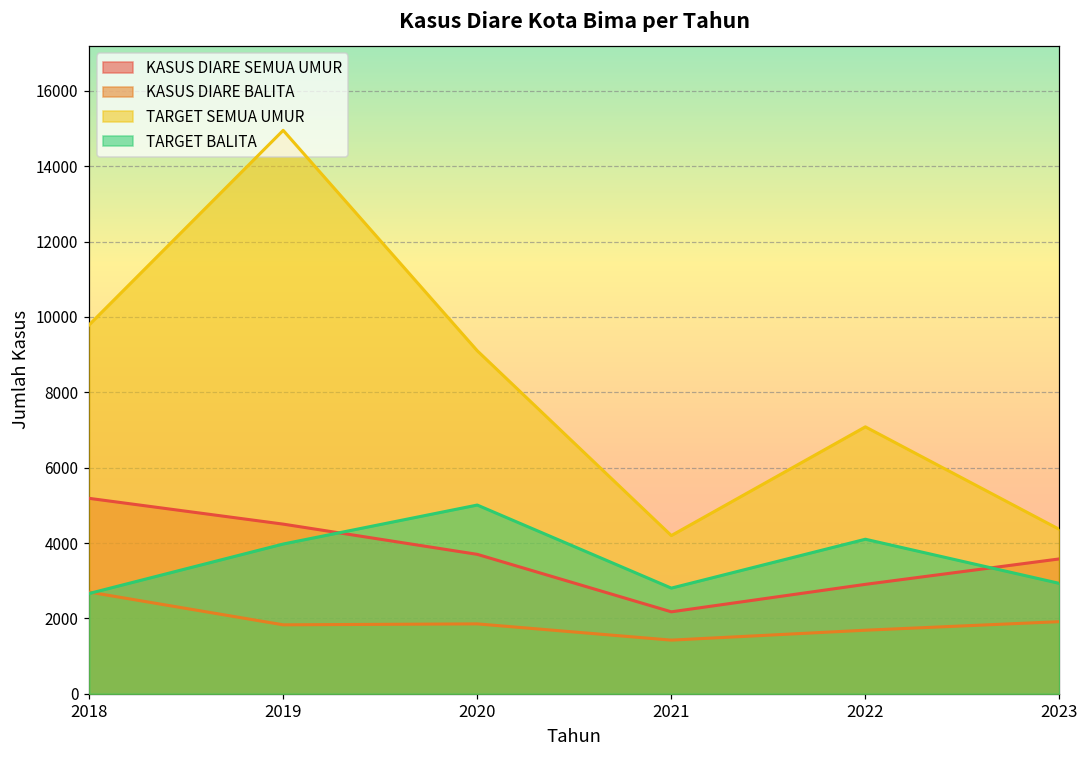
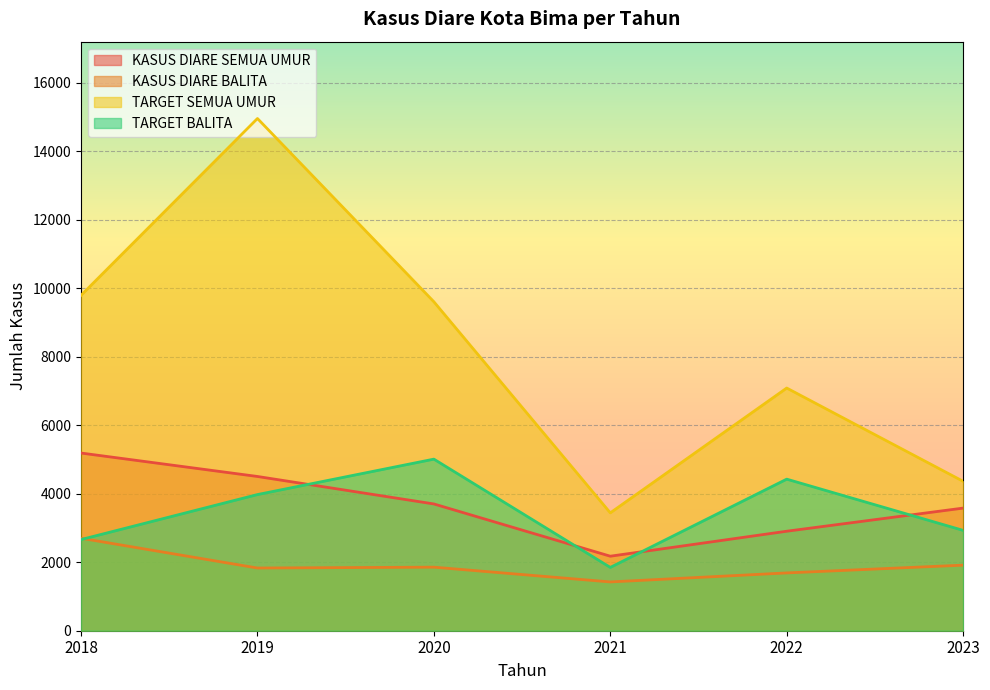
TARGET SEMUA UMUR, 2020: 9100 -> 9600
TARGET SEMUA UMUR, 2021: 4200 -> 3400
TARGET BALITA, 2021: 2800 -> 1800
TARGET BALITA, 2022: 4100 -> 4400
